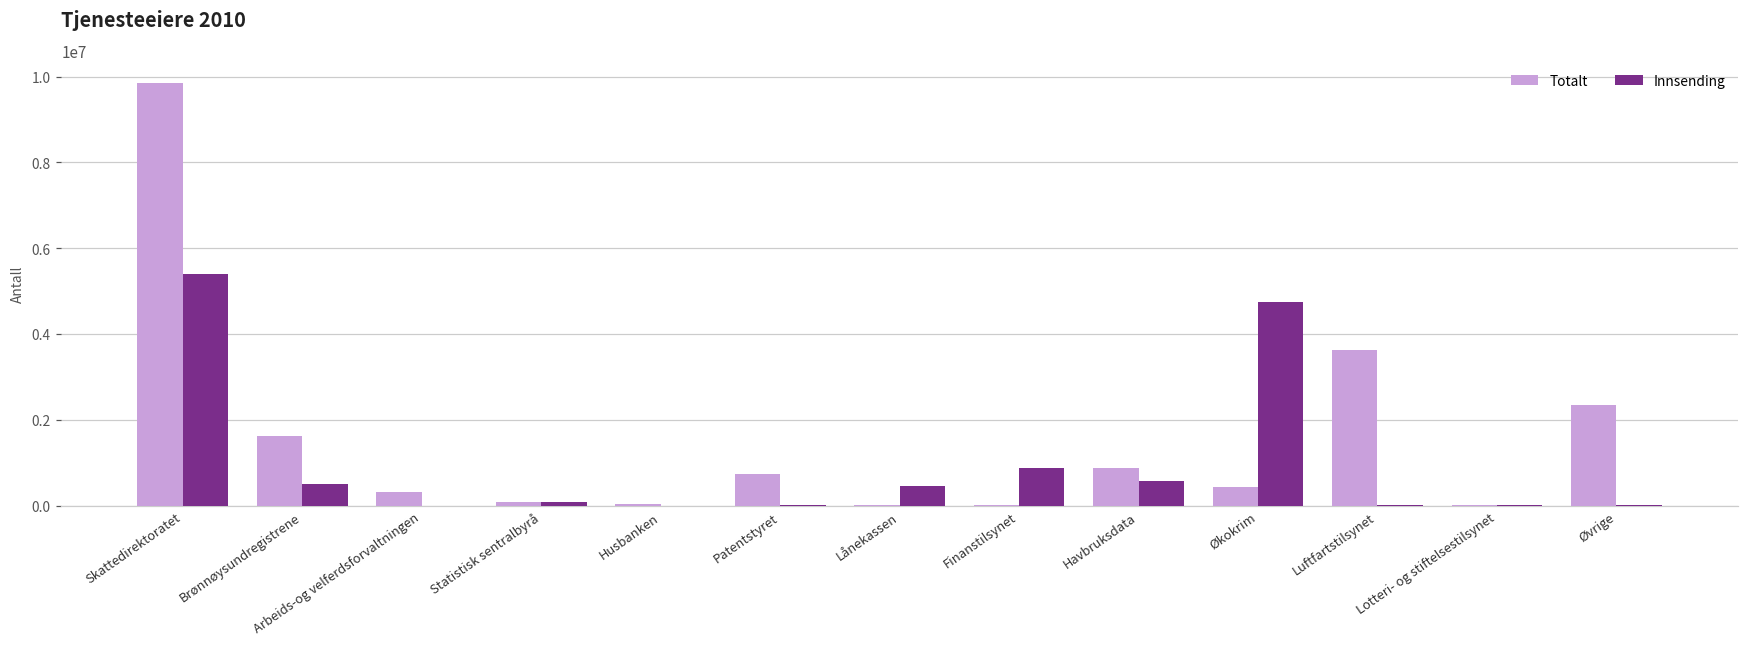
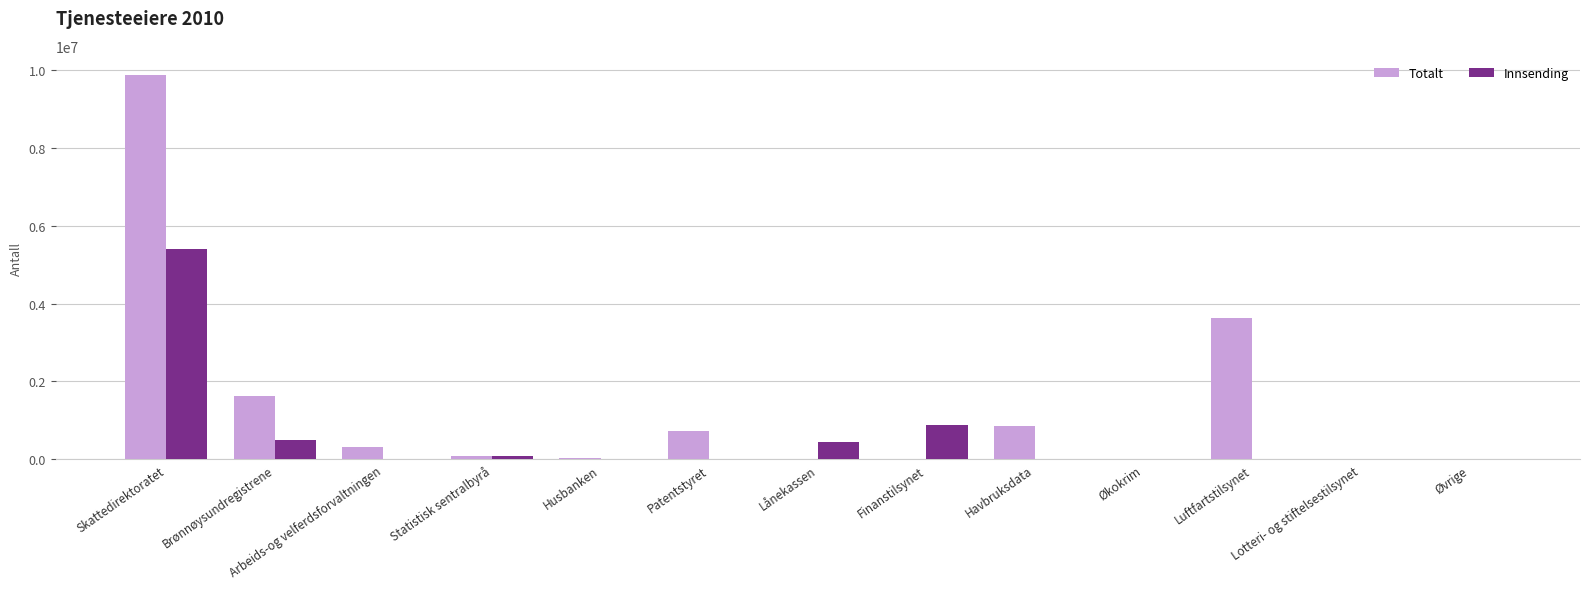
Innsending, Havbruksdata: 600000 -> 0
Totalt, Økokrim: 400000 -> 0
Innsending, Økokrim: 4700000 -> 0
Totalt, Øvrige: 2300000 -> 0
